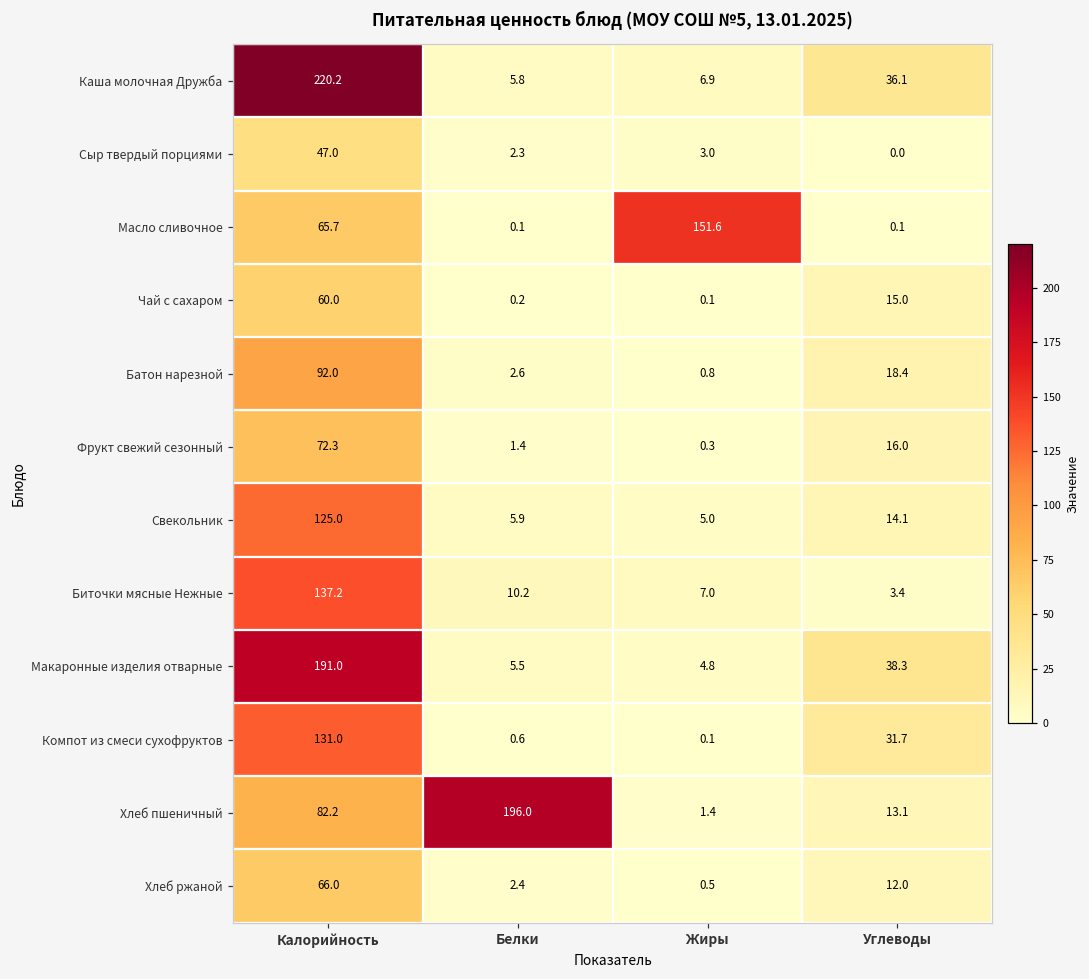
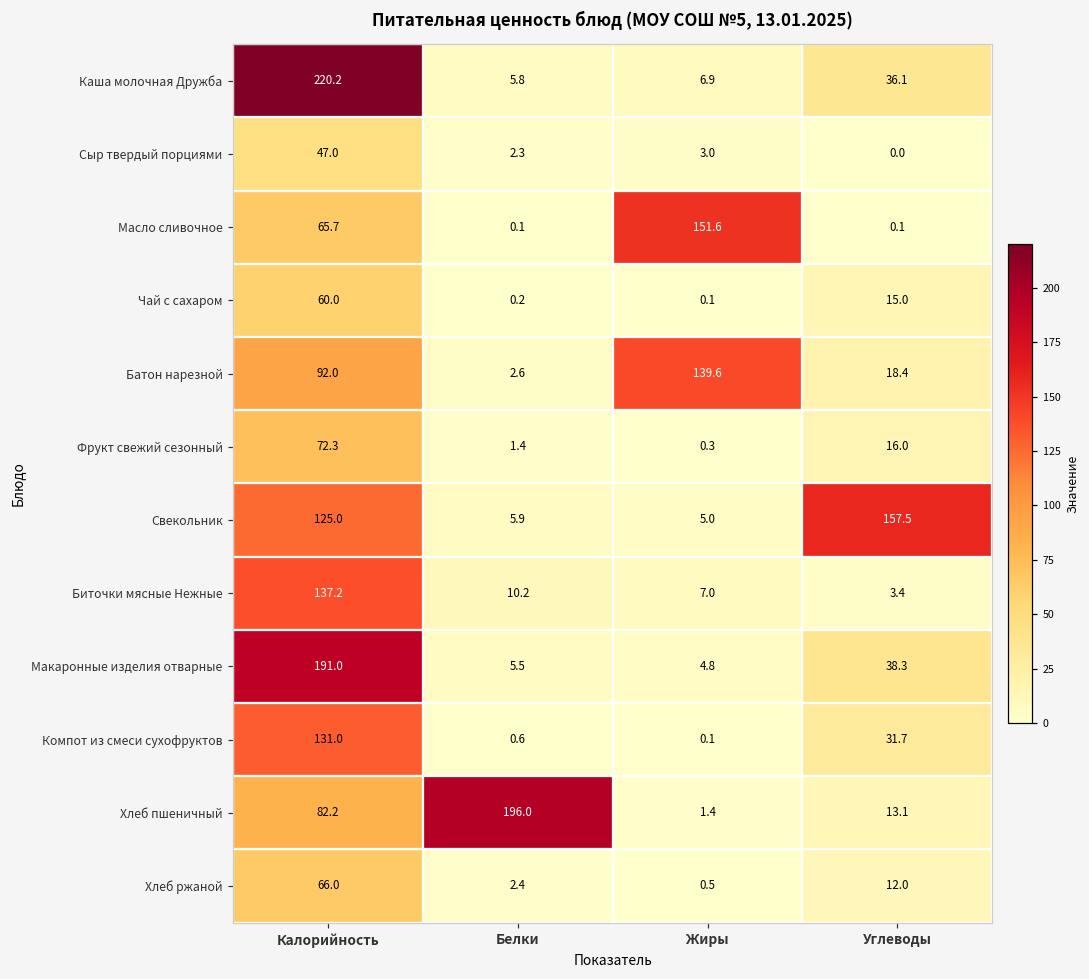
Батон нарезной, Жиры: 0.8 -> 139.6
Свекольник, Углеводы: 14.1 -> 157.5
